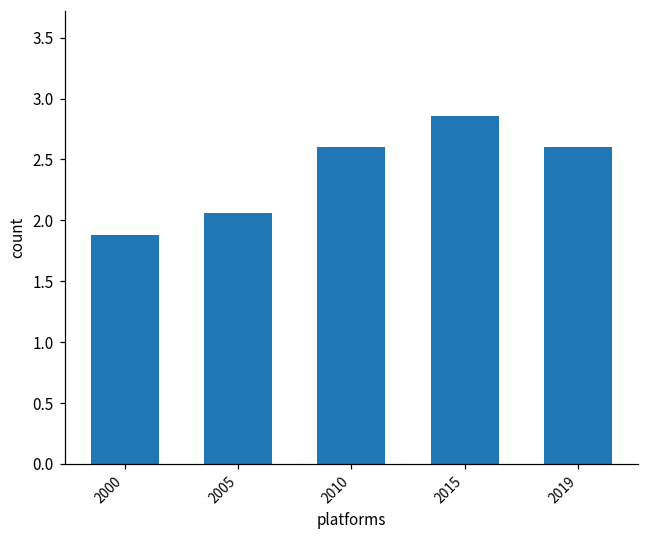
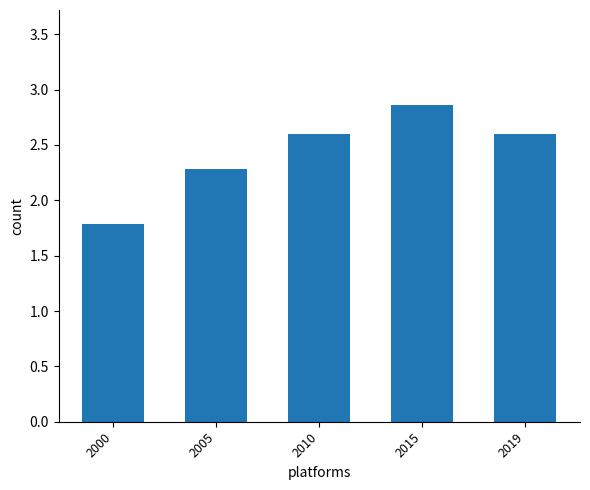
2000: 1.88 -> 1.79
2005: 2.06 -> 2.28
